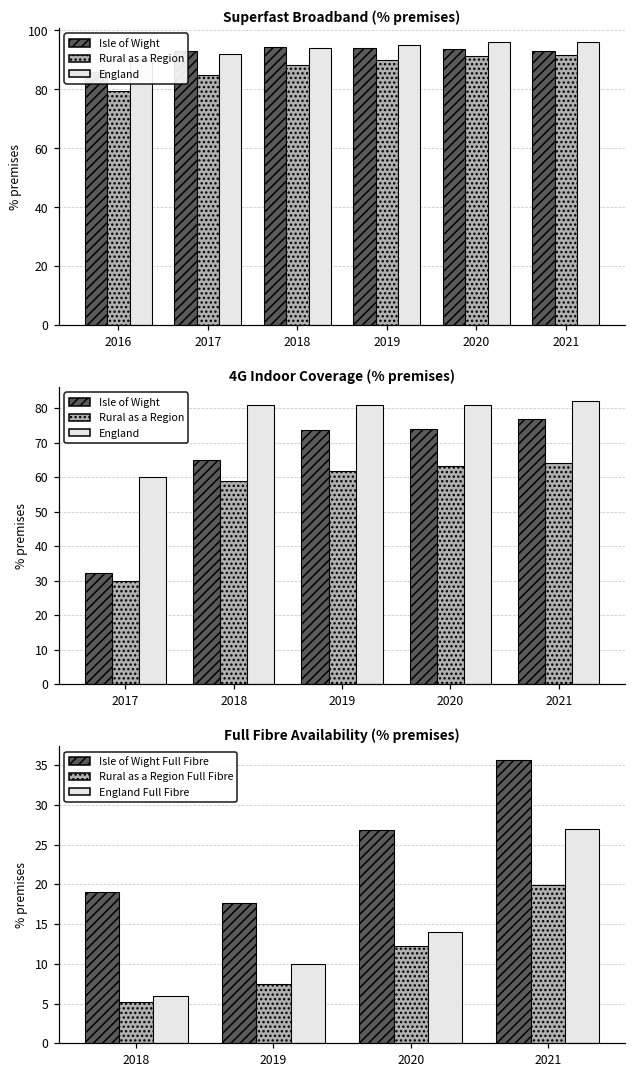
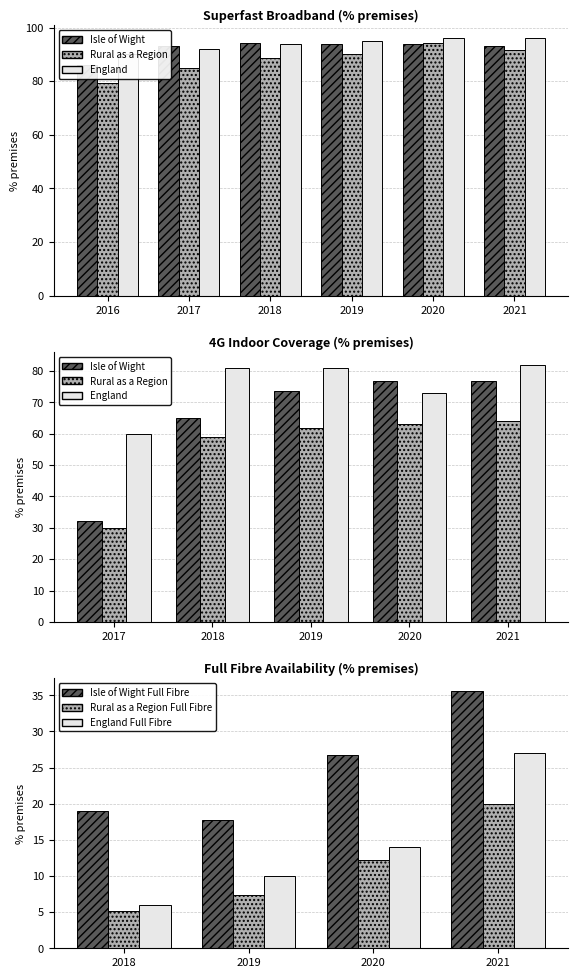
Superfast Broadband (% premises), Rural as a Region, 2020: 91 -> 94
4G Indoor Coverage (% premises), Isle of Wight, 2020: 74 -> 77
4G Indoor Coverage (% premises), England, 2020: 81 -> 73
